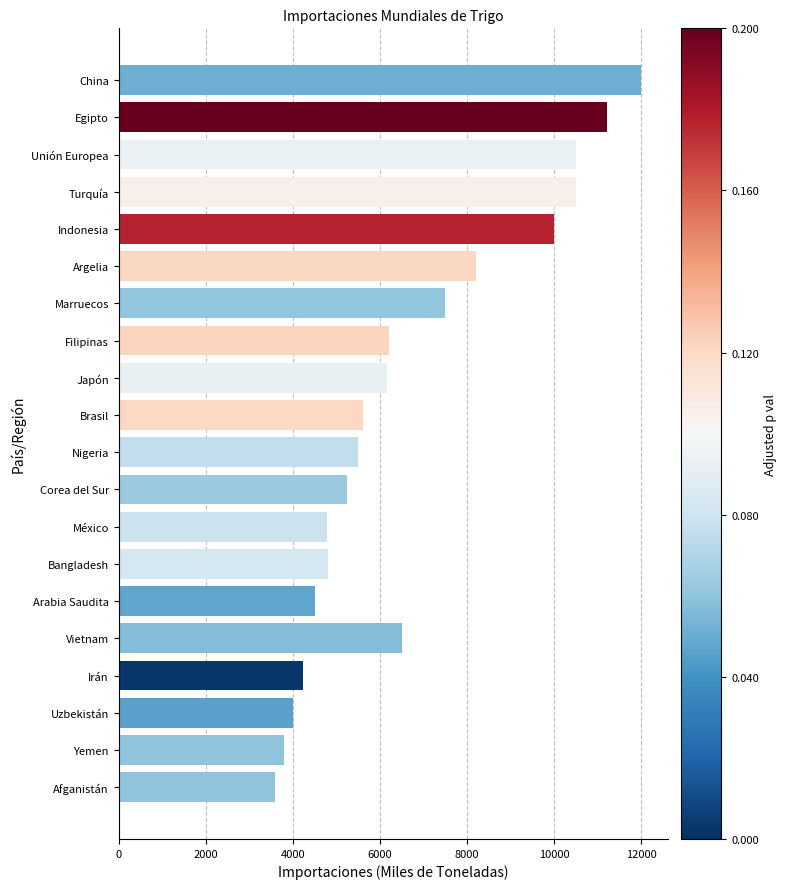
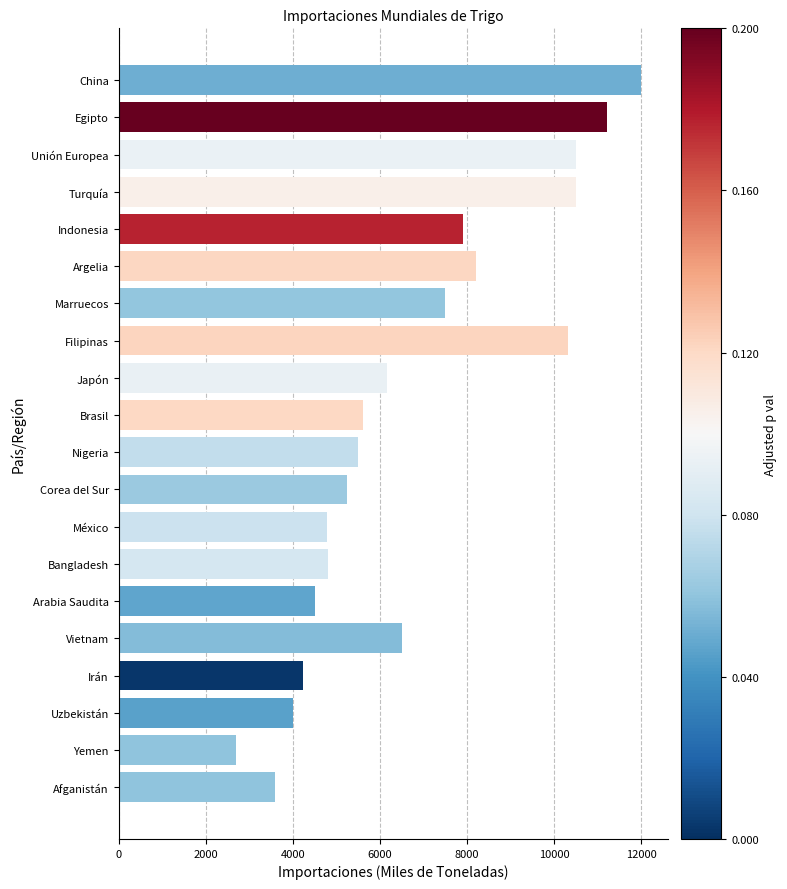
Indonesia: 10000 -> 7900
Filipinas: 6200 -> 10300
Yemen: 3800 -> 2700
